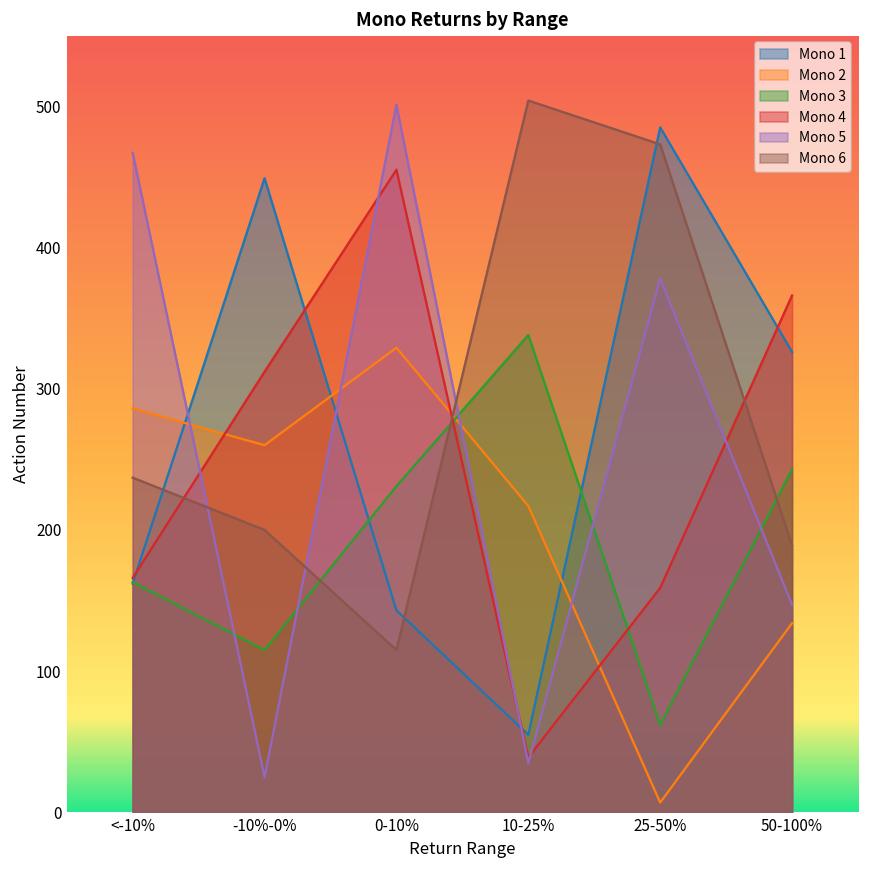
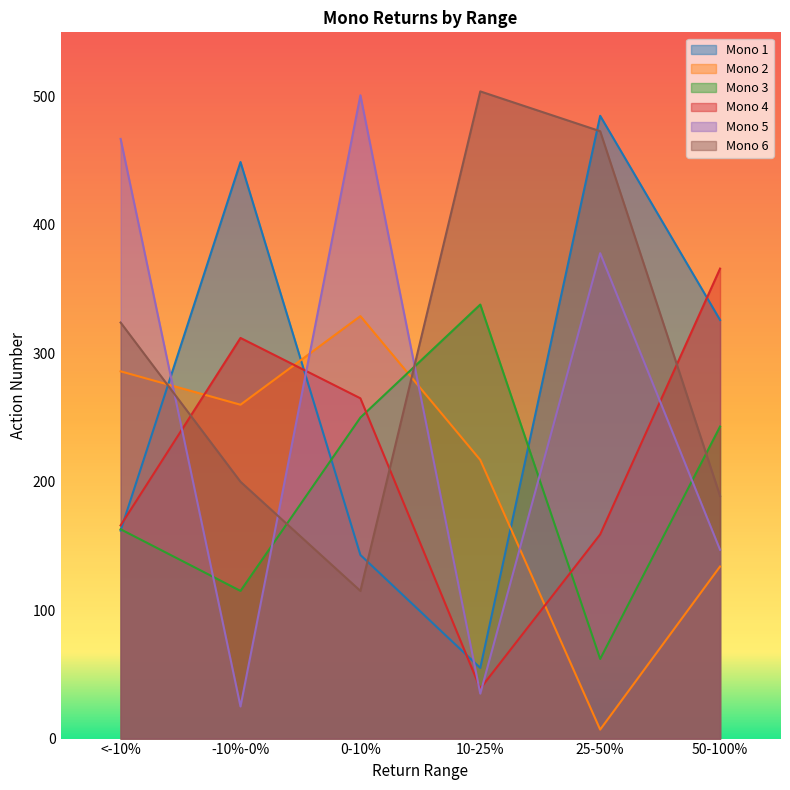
Mono 6, <-10%: 237 -> 324
Mono 3, 0-10%: 231 -> 250
Mono 4, 0-10%: 455 -> 265
